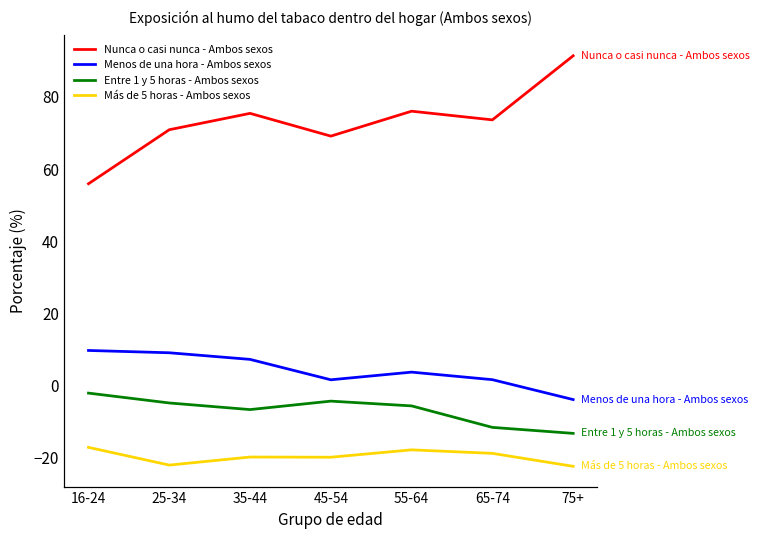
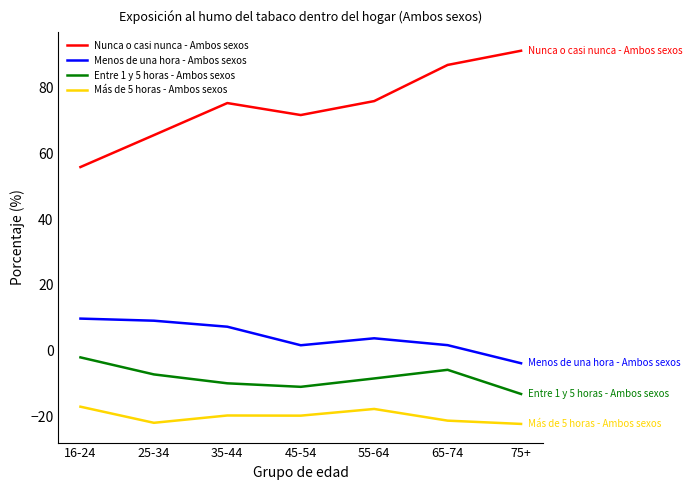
Nunca o casi nunca - Ambos sexos, 25-34: 71 -> 66
Entre 1 y 5 horas - Ambos sexos, 25-34: -5 -> -7
Entre 1 y 5 horas - Ambos sexos, 35-44: -7 -> -10
Nunca o casi nunca - Ambos sexos, 45-54: 69 -> 72
Entre 1 y 5 horas - Ambos sexos, 45-54: -4 -> -11
Entre 1 y 5 horas - Ambos sexos, 55-64: -6 -> -8
Nunca o casi nunca - Ambos sexos, 65-74: 74 -> 87
Entre 1 y 5 horas - Ambos sexos, 65-74: -12 -> -6
Más de 5 horas - Ambos sexos, 65-74: -19 -> -21
